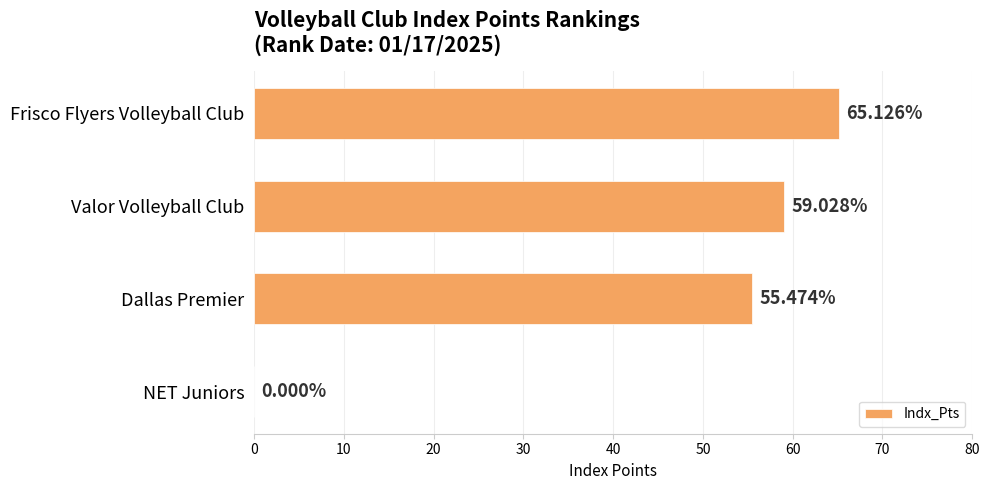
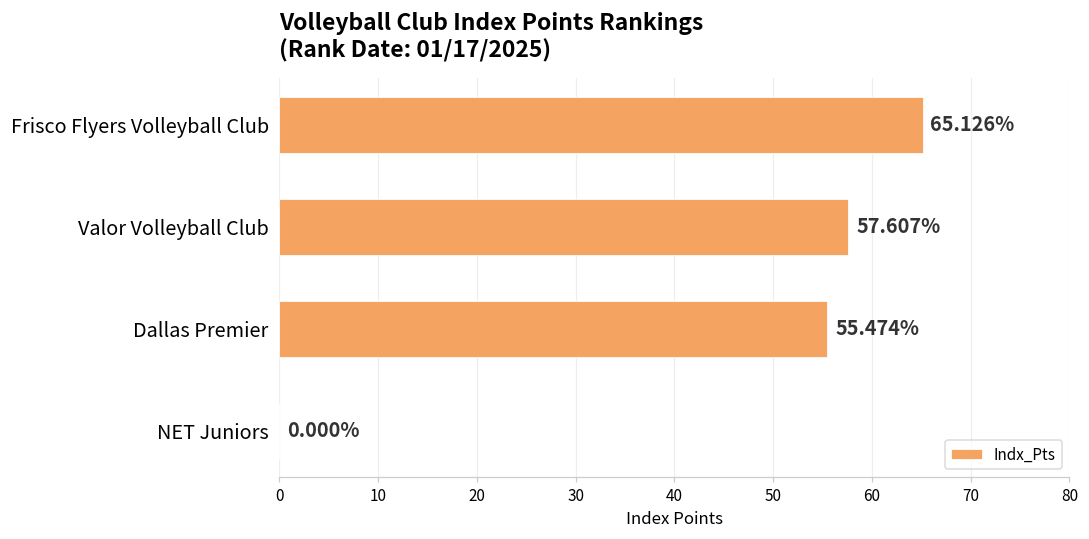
Valor Volleyball Club: 59.028% -> 57.607%
